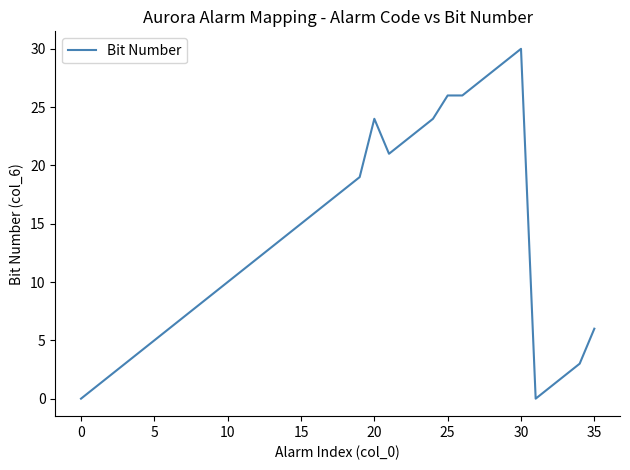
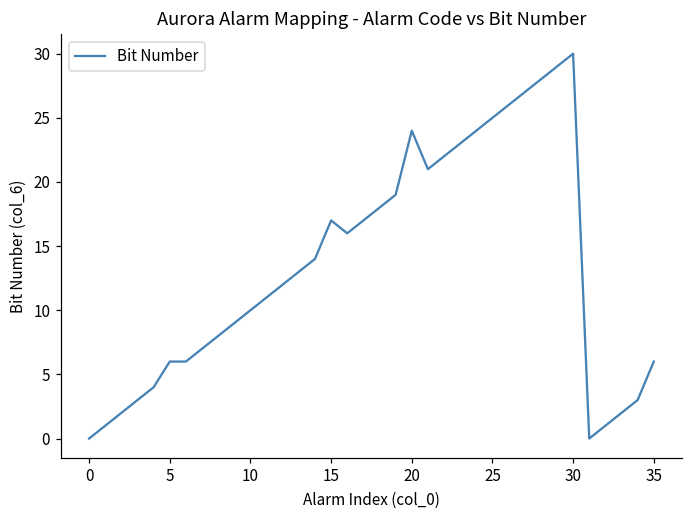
5: 5 -> 6
15: 15 -> 17
25: 26 -> 25
